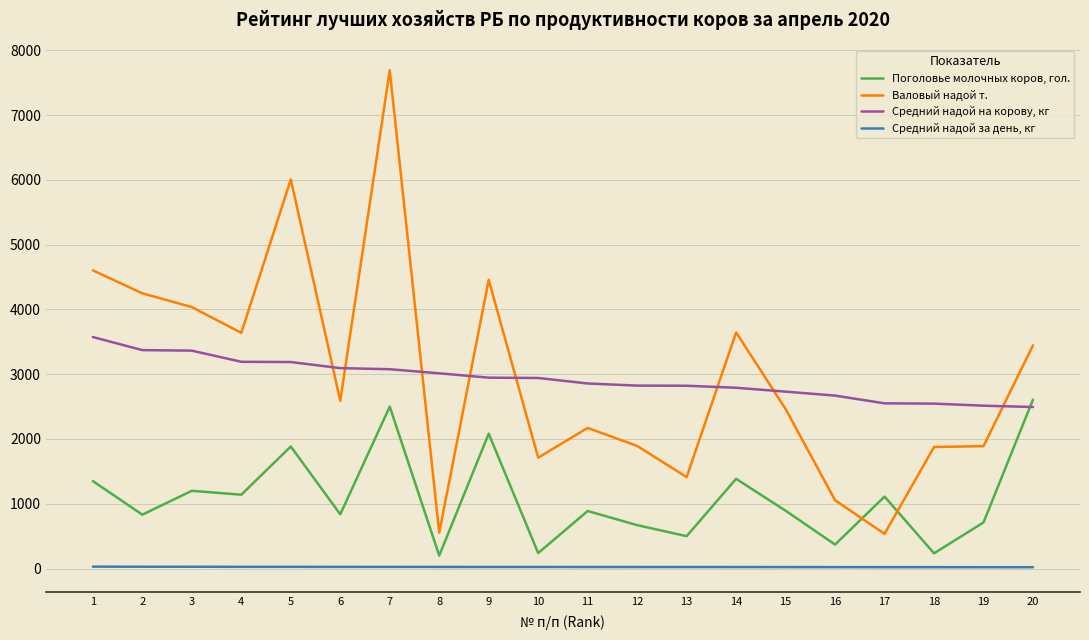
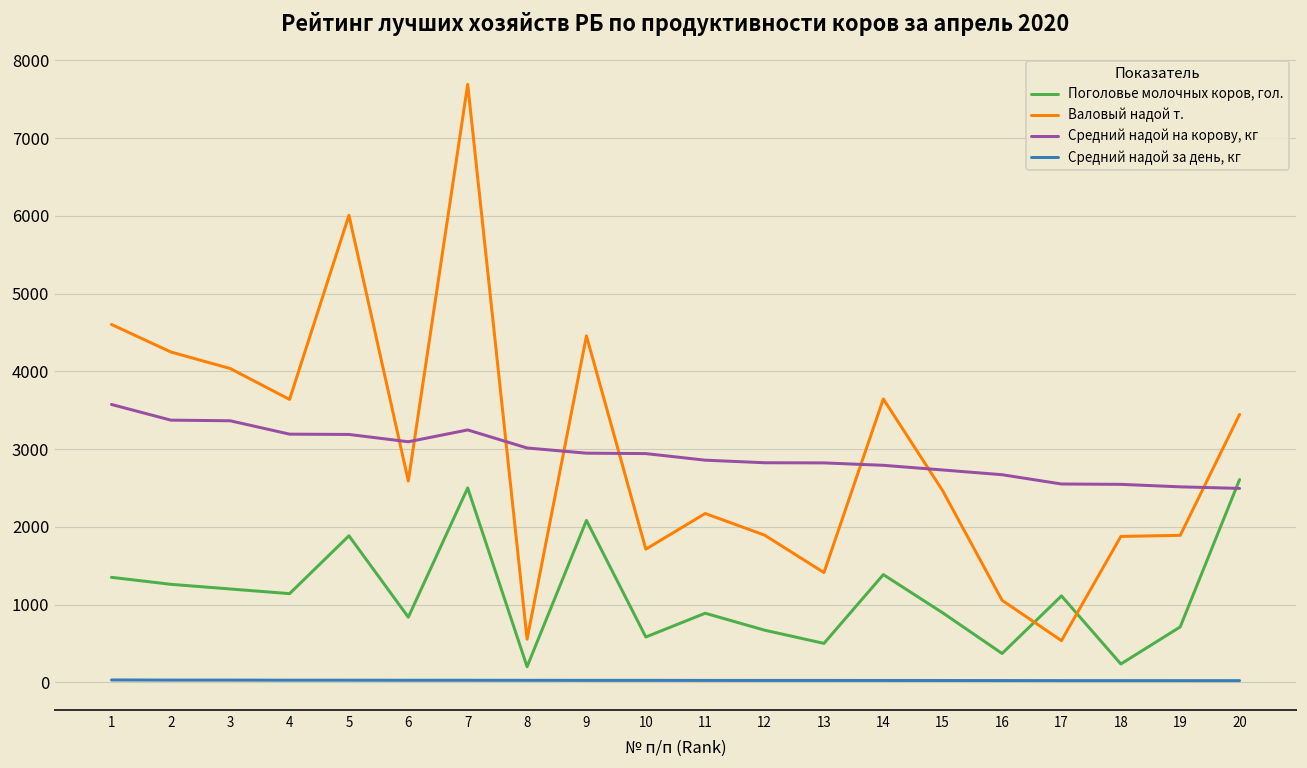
Поголовье молочных коров, гол., 2: 800 -> 1300
Средний надой на корову, кг, 7: 3100 -> 3200
Поголовье молочных коров, гол., 10: 200 -> 600
